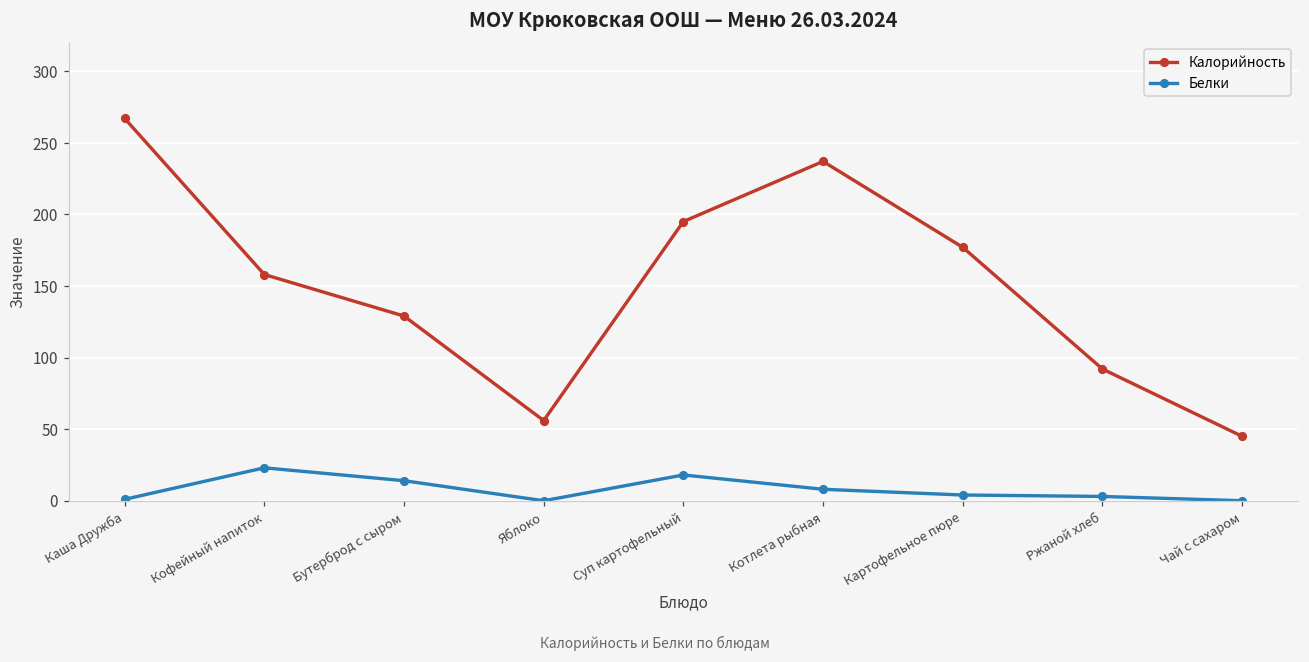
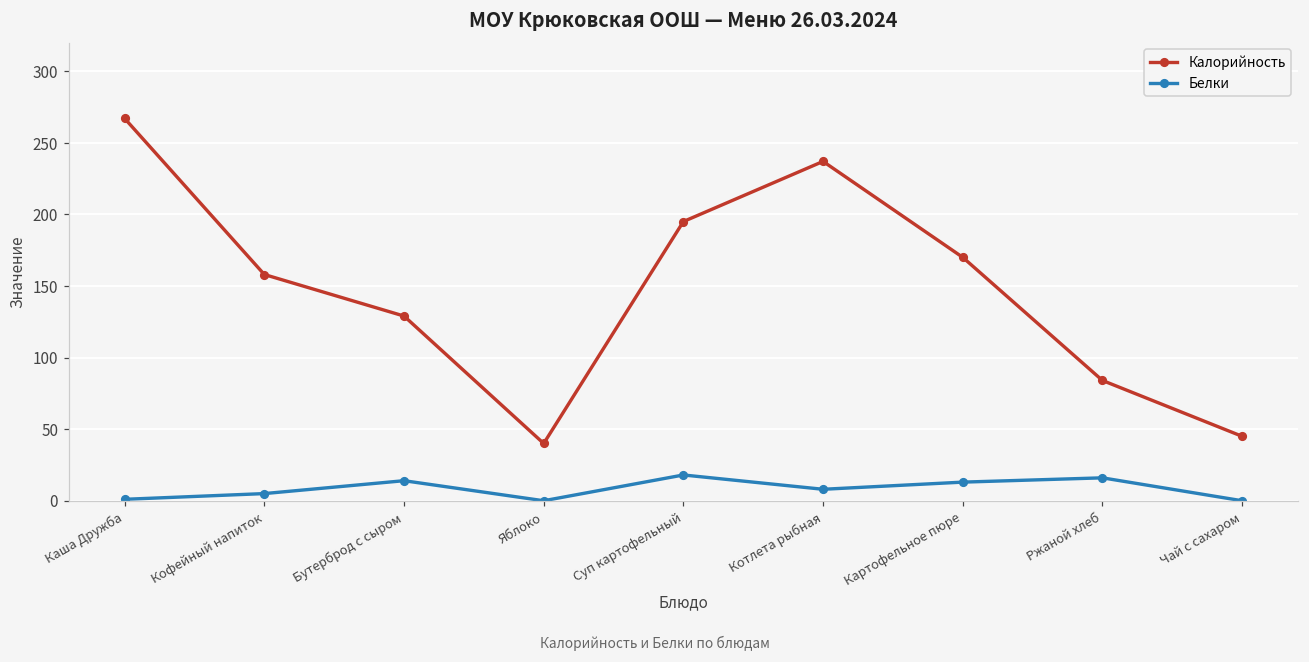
Белки, Кофейный напиток: 23 -> 5
Калорийность, Яблоко: 56 -> 40
Калорийность, Картофельное пюре: 177 -> 170
Белки, Картофельное пюре: 4 -> 13
Калорийность, Ржаной хлеб: 92 -> 84
Белки, Ржаной хлеб: 3 -> 16
